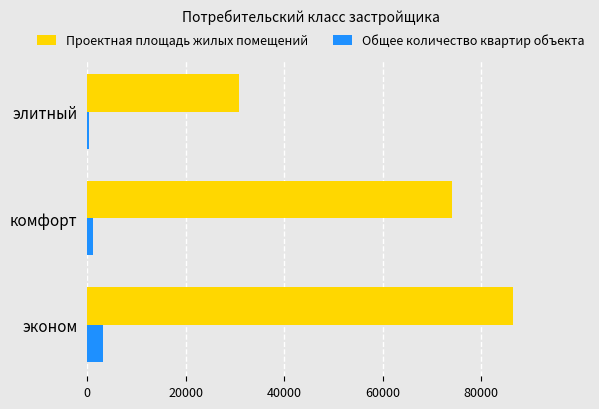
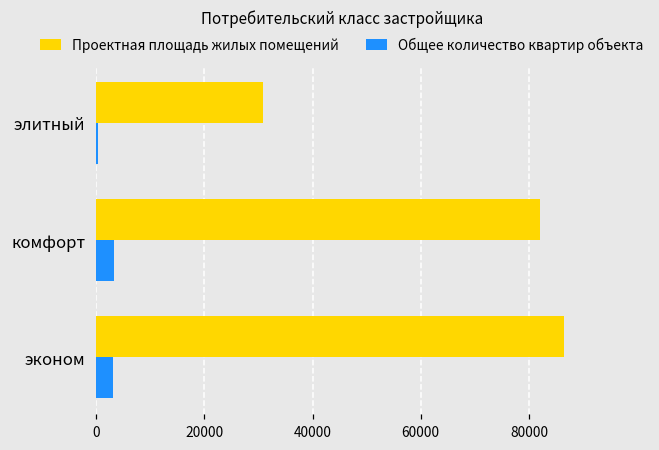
Проектная площадь жилых помещений, комфорт: 74000 -> 82000
Общее количество квартир объекта, комфорт: 1000 -> 3000
